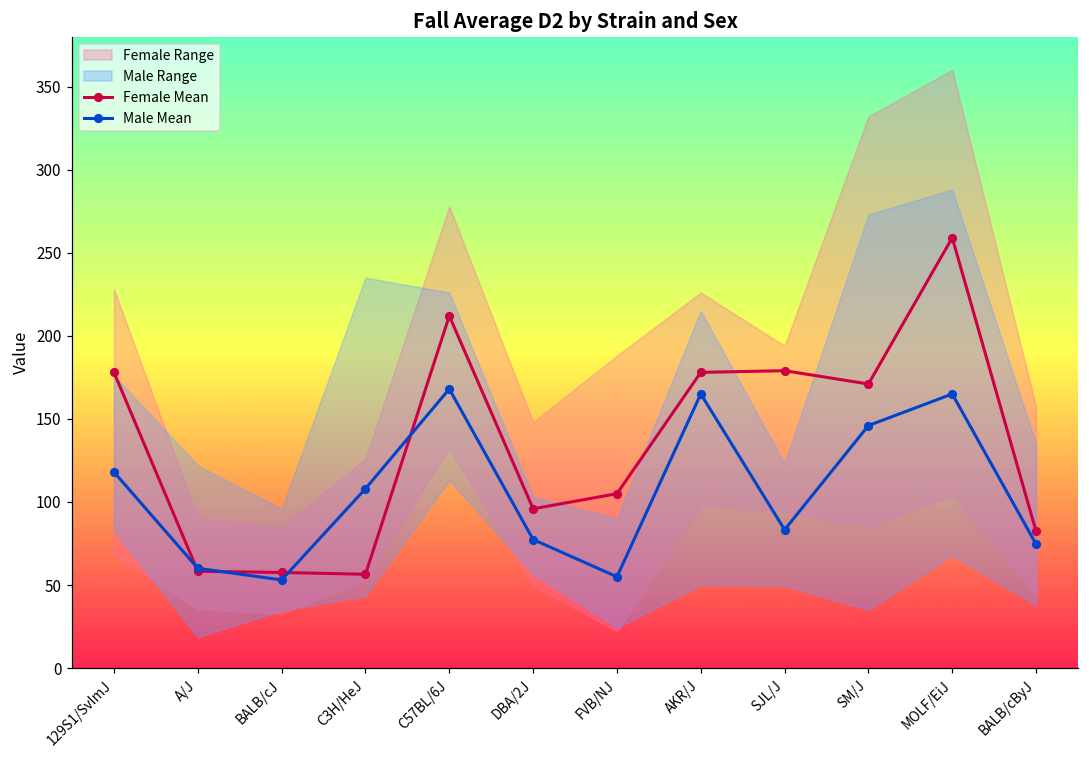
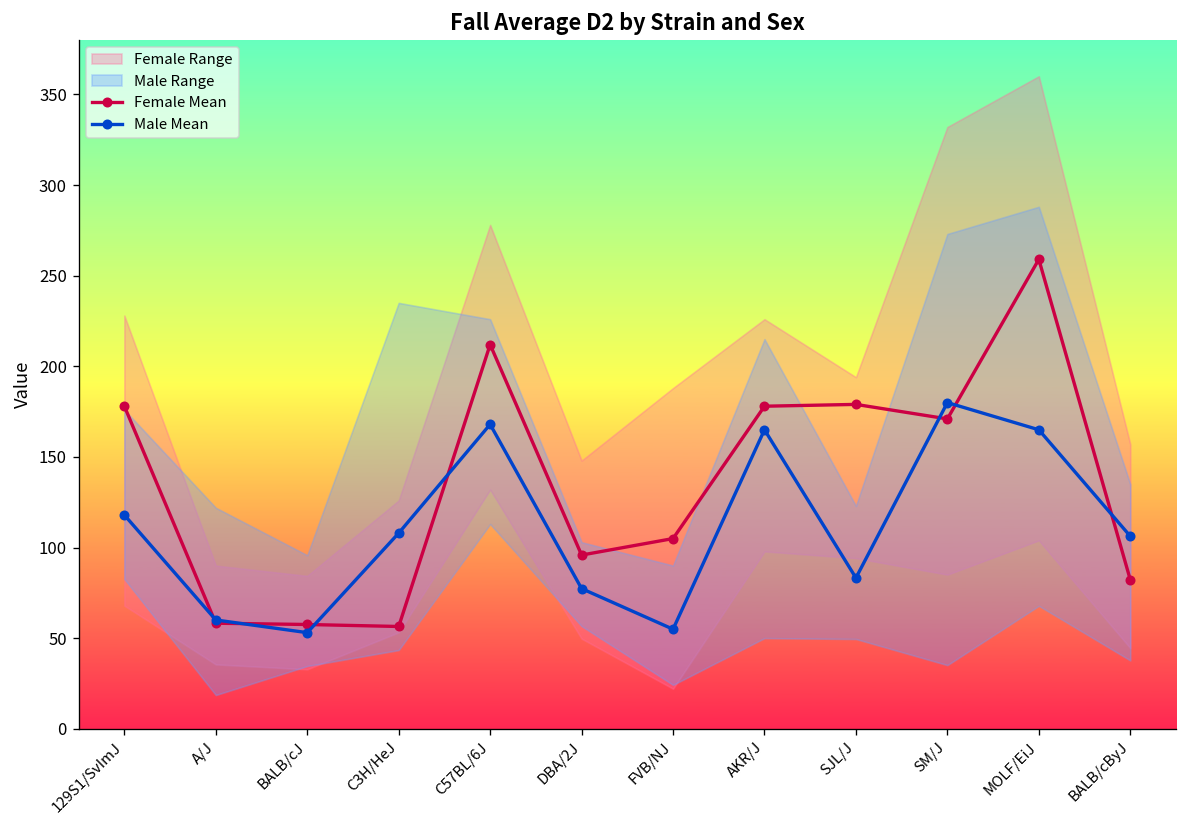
Male Mean, SM/J: 146 -> 180
Male Mean, BALB/cByJ: 75 -> 106
